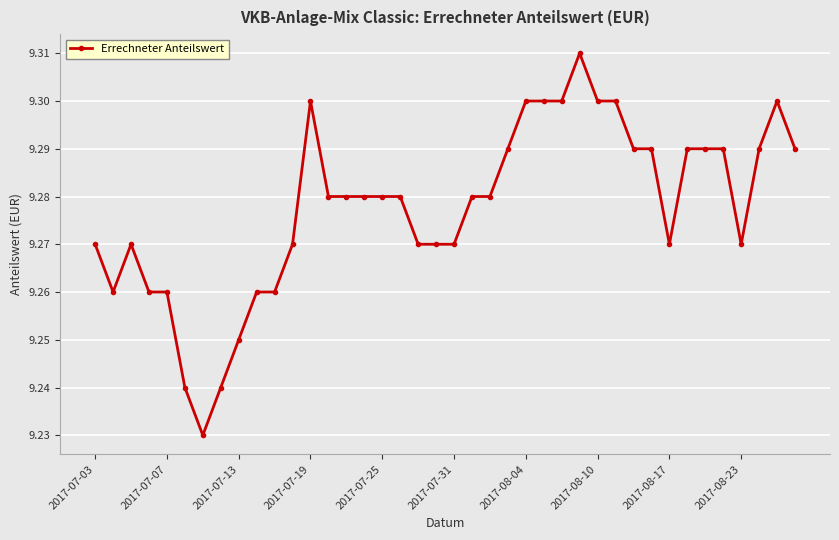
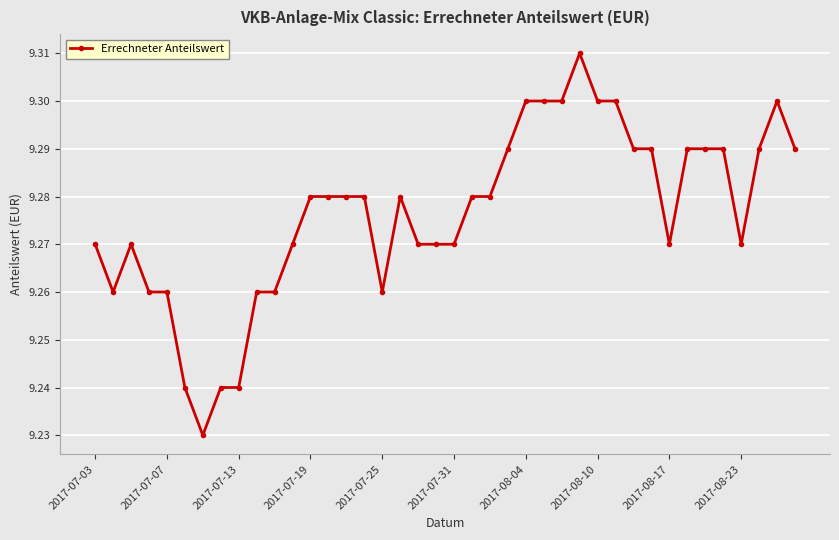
2017-07-13: 9.25 -> 9.24
2017-07-19: 9.30 -> 9.28
2017-07-25: 9.28 -> 9.26
